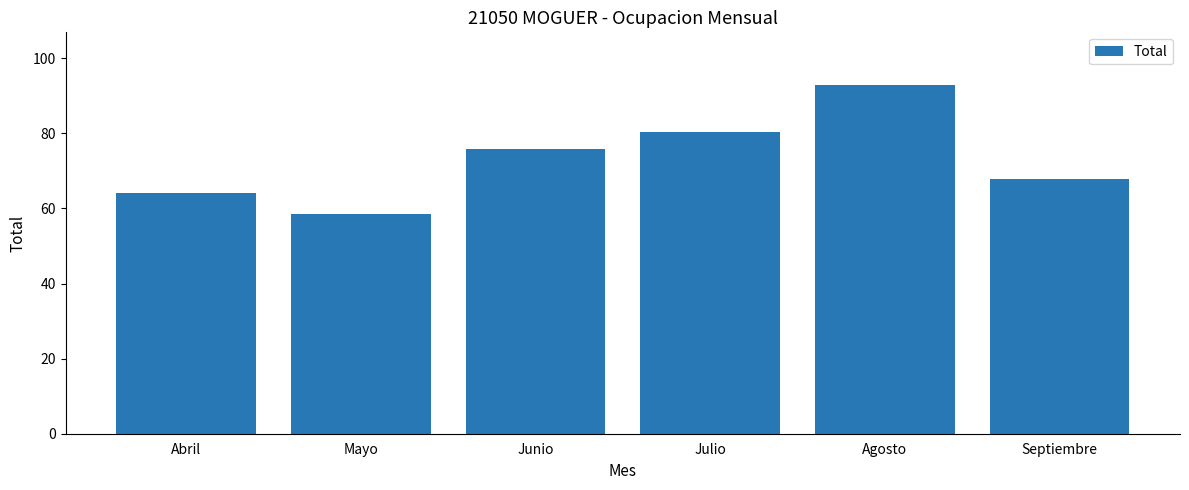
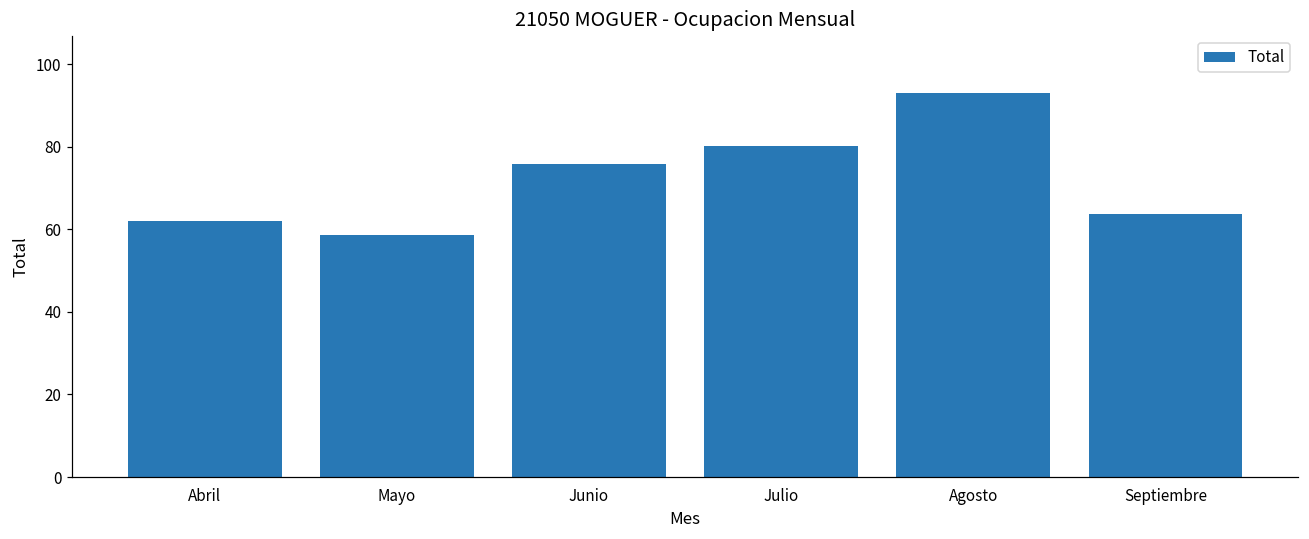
Abril: 64 -> 62
Septiembre: 68 -> 64
